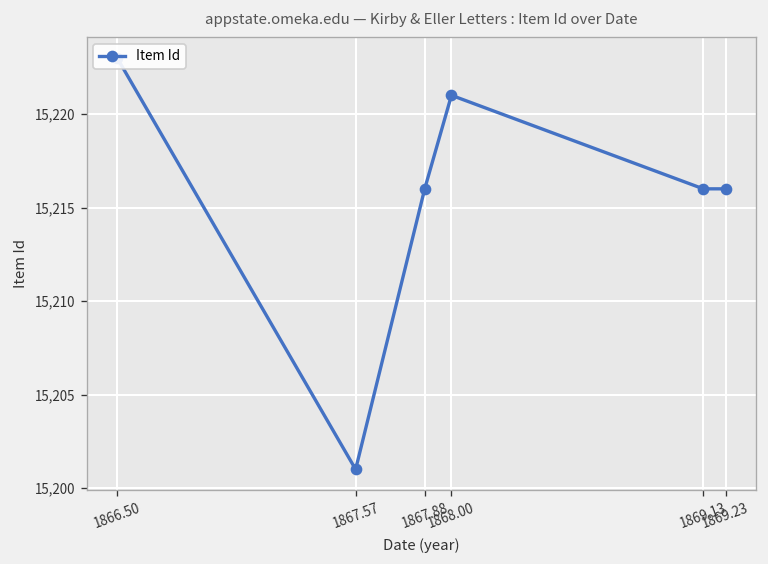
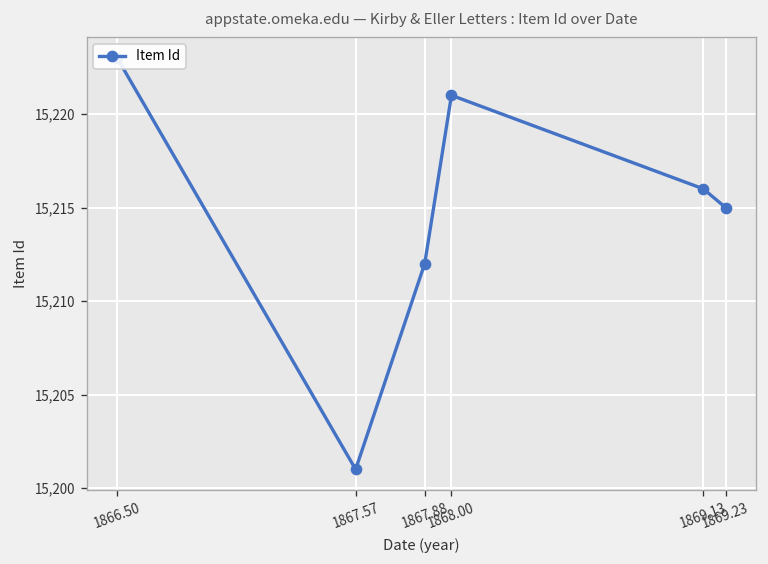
1867.88: 15,216 -> 15,212
1869.23: 15,216 -> 15,215
